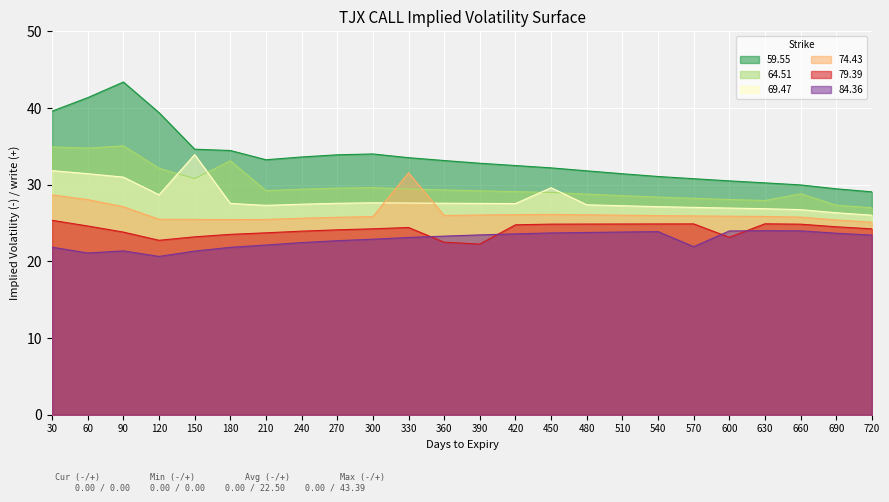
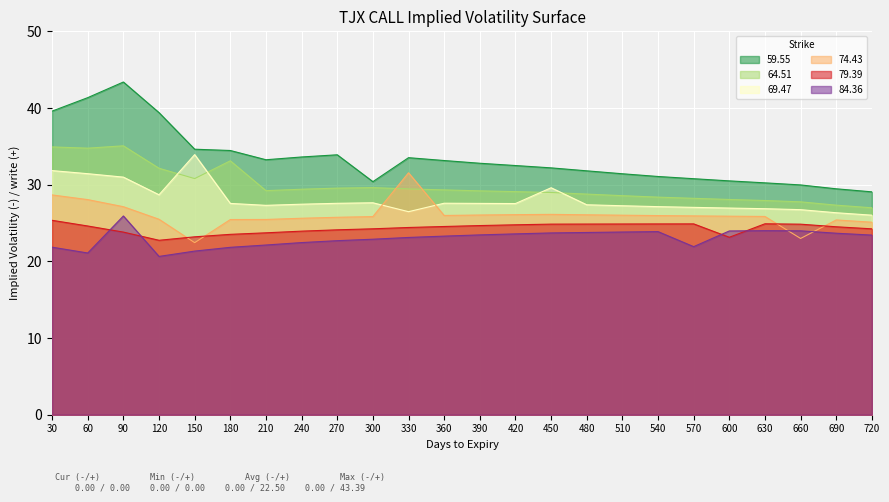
84.36, 90: 21 -> 26
74.43, 150: 25 -> 22
59.55, 300: 34 -> 30
69.47, 330: 28 -> 26
79.39, 360: 22 -> 25
79.39, 390: 22 -> 25
64.51, 660: 29 -> 28
74.43, 660: 26 -> 23
